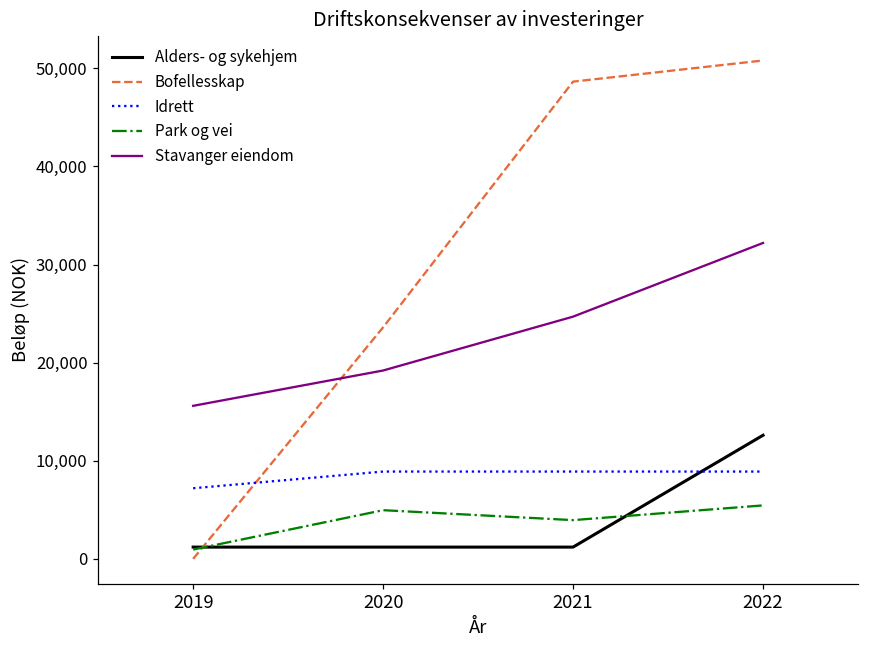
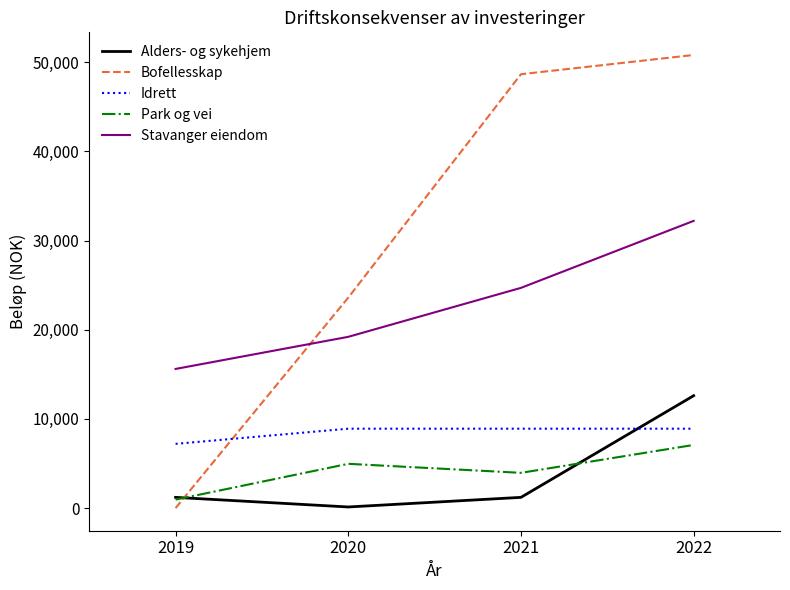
Alders- og sykehjem, 2020: 1,000 -> 0
Park og vei, 2022: 5,000 -> 7,000
